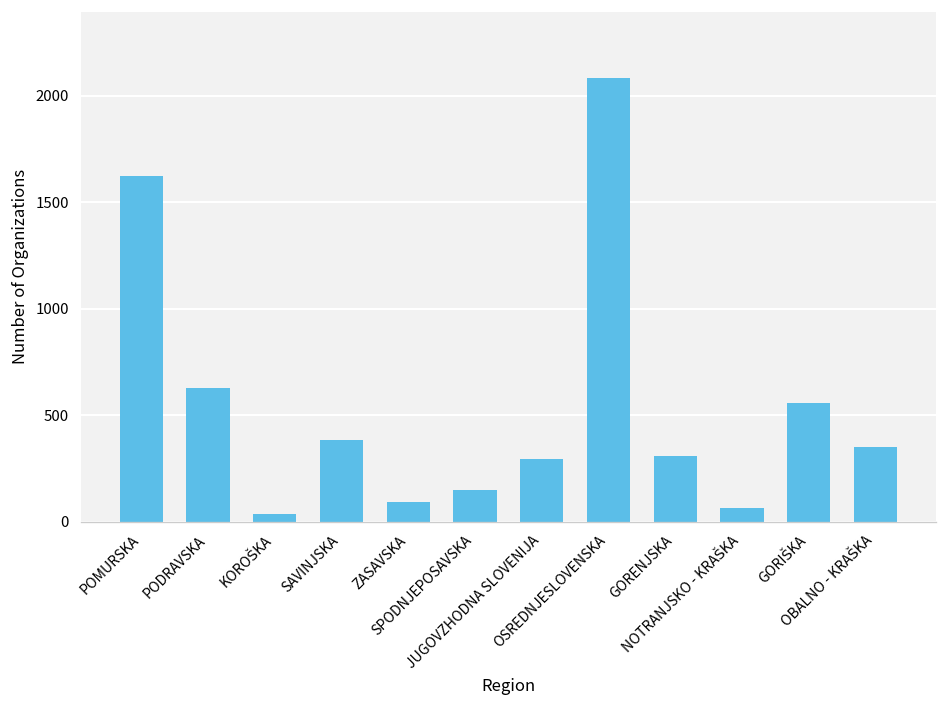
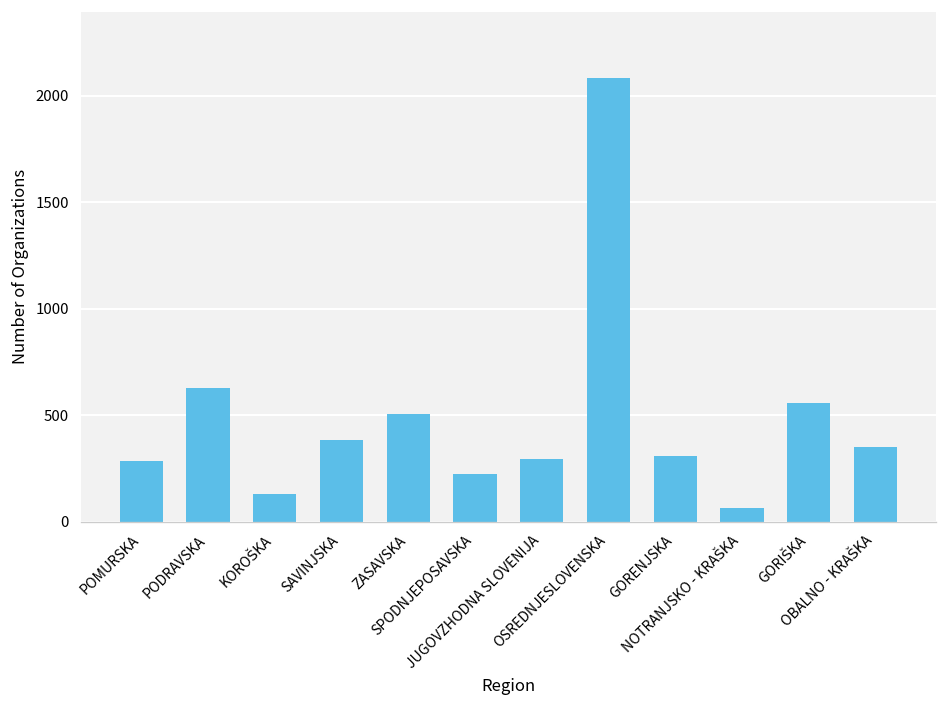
POMURSKA: 1630 -> 280
KOROŠKA: 40 -> 130
ZASAVSKA: 90 -> 510
SPODNJEPOSAVSKA: 150 -> 220
